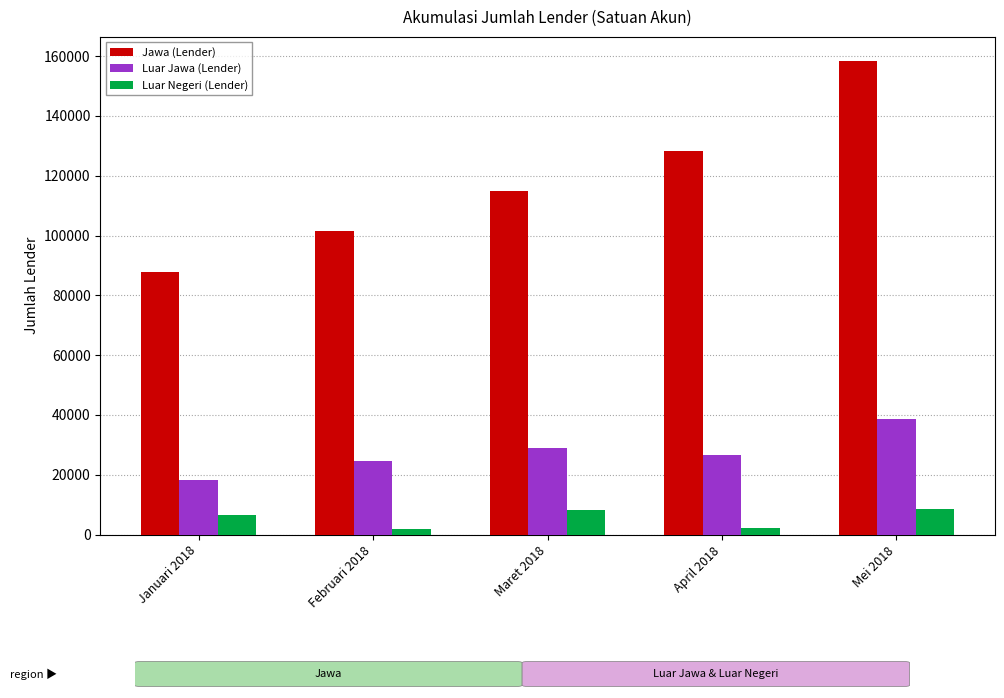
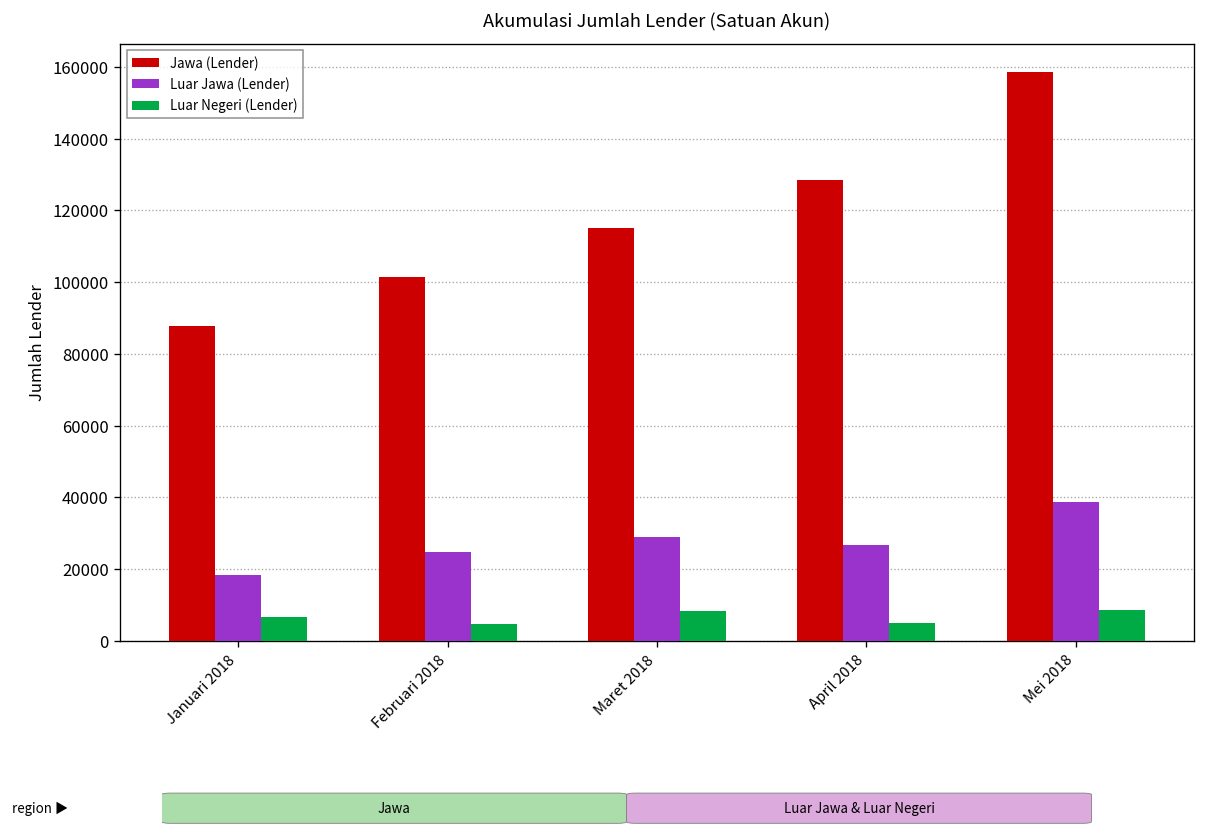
Luar Negeri (Lender), Februari 2018: 2000 -> 5000
Luar Negeri (Lender), April 2018: 2000 -> 5000
